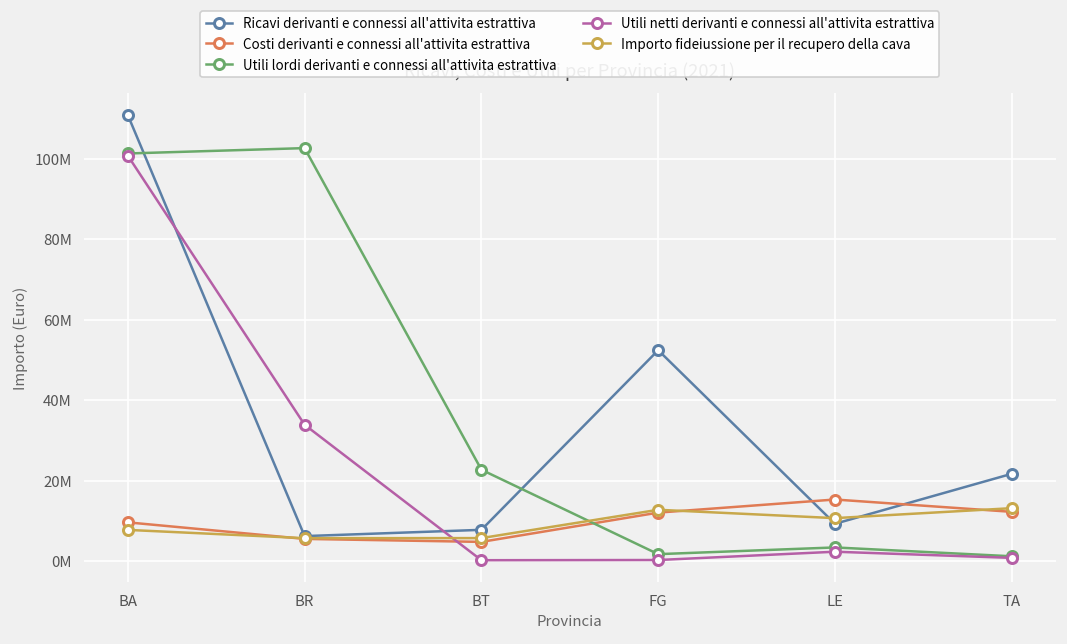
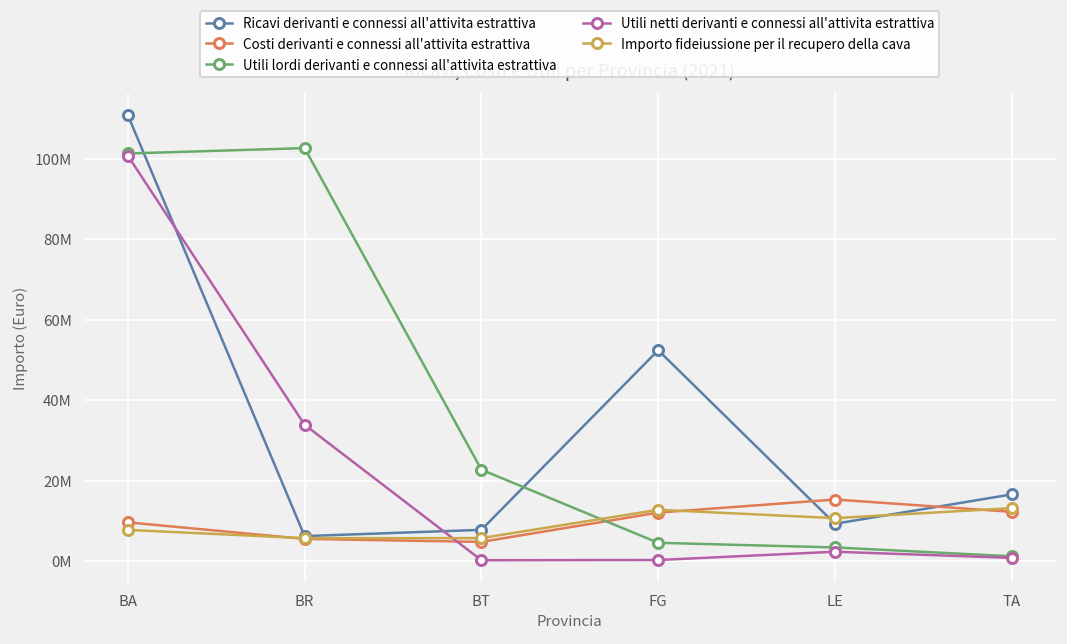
Utili lordi derivanti e connessi all'attivita estrattiva, FG: 2000000 -> 5000000
Ricavi derivanti e connessi all'attivita estrattiva, TA: 22000000 -> 17000000
